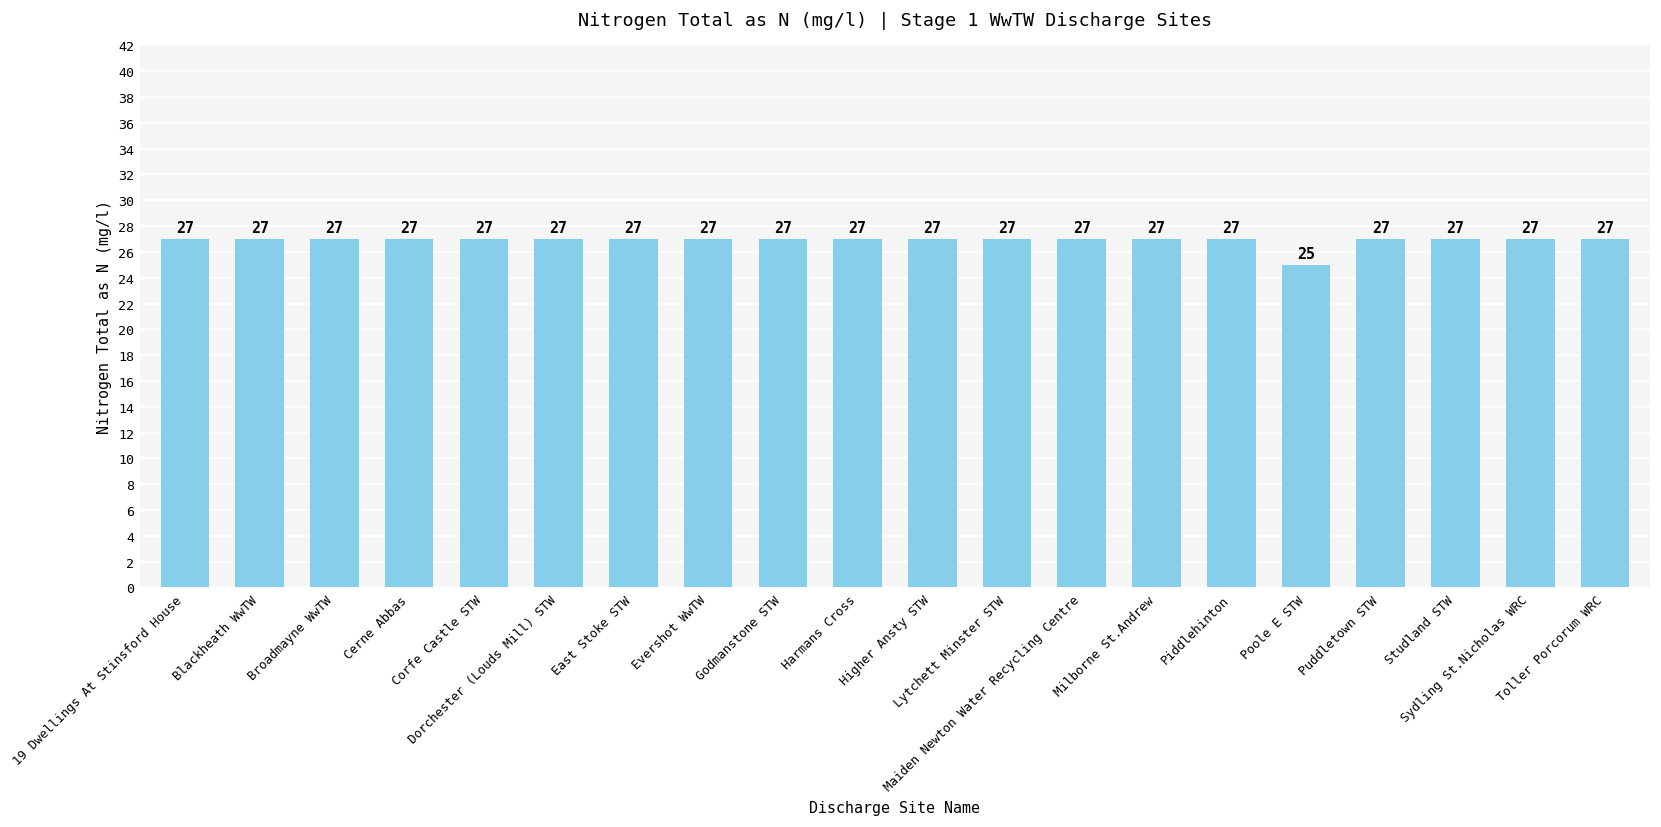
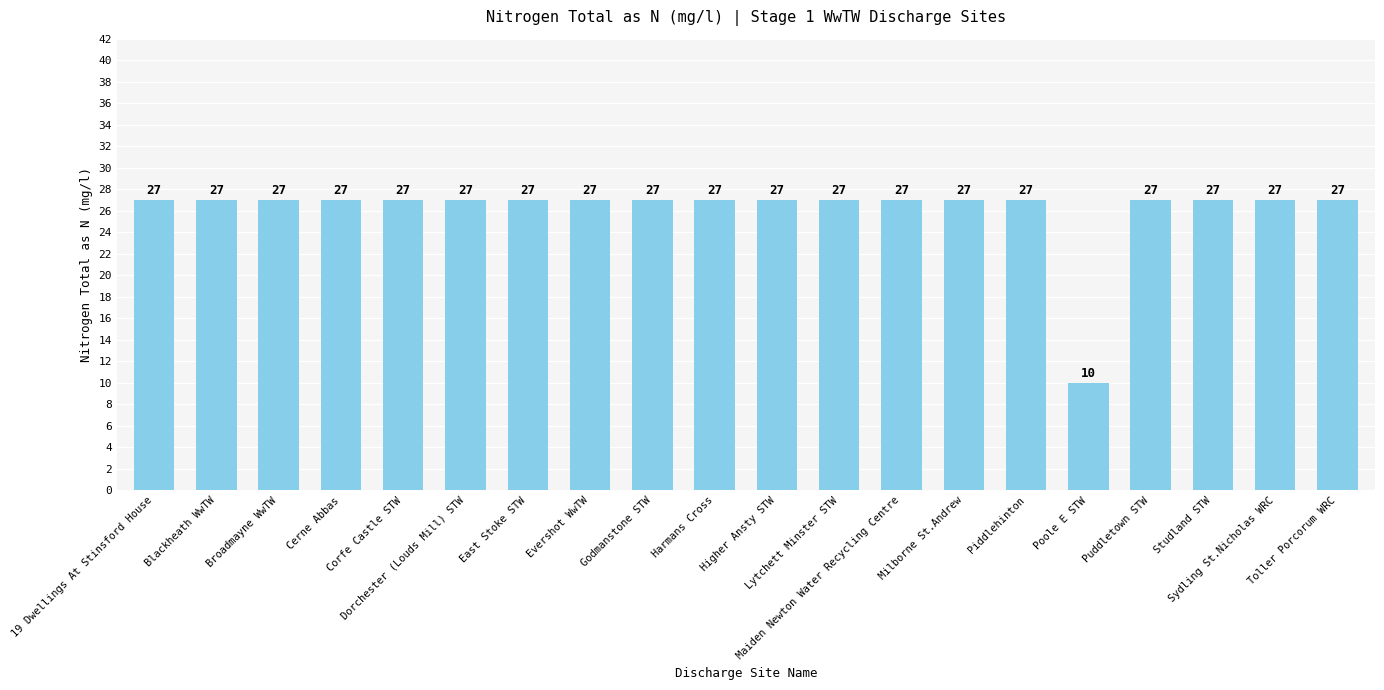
Poole E STW: 25 -> 10
